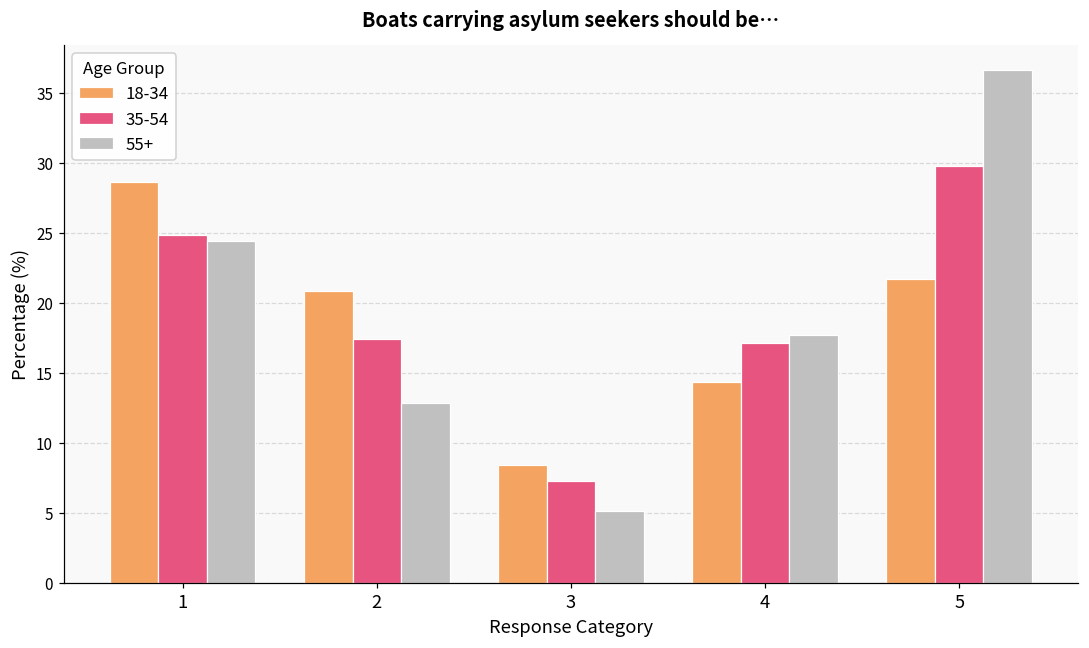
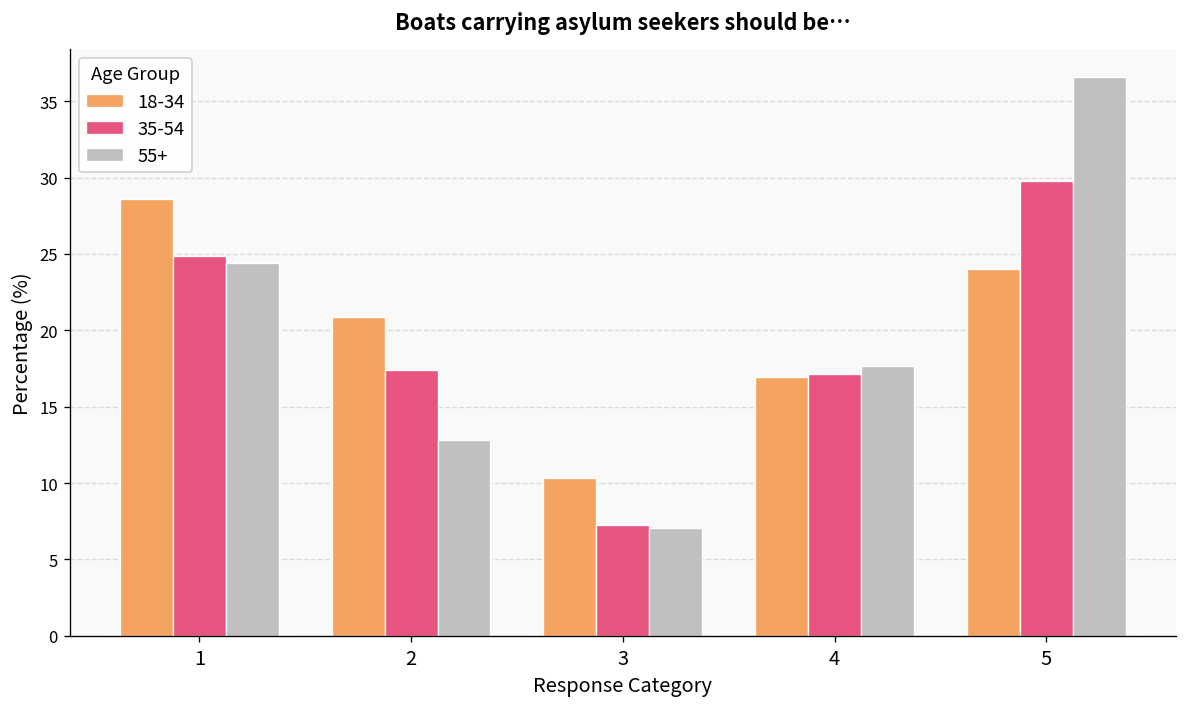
18-34, 3: 8.4 -> 10.3
55+, 3: 5.2 -> 7.1
18-34, 4: 14.4 -> 16.9
18-34, 5: 21.7 -> 24.0
